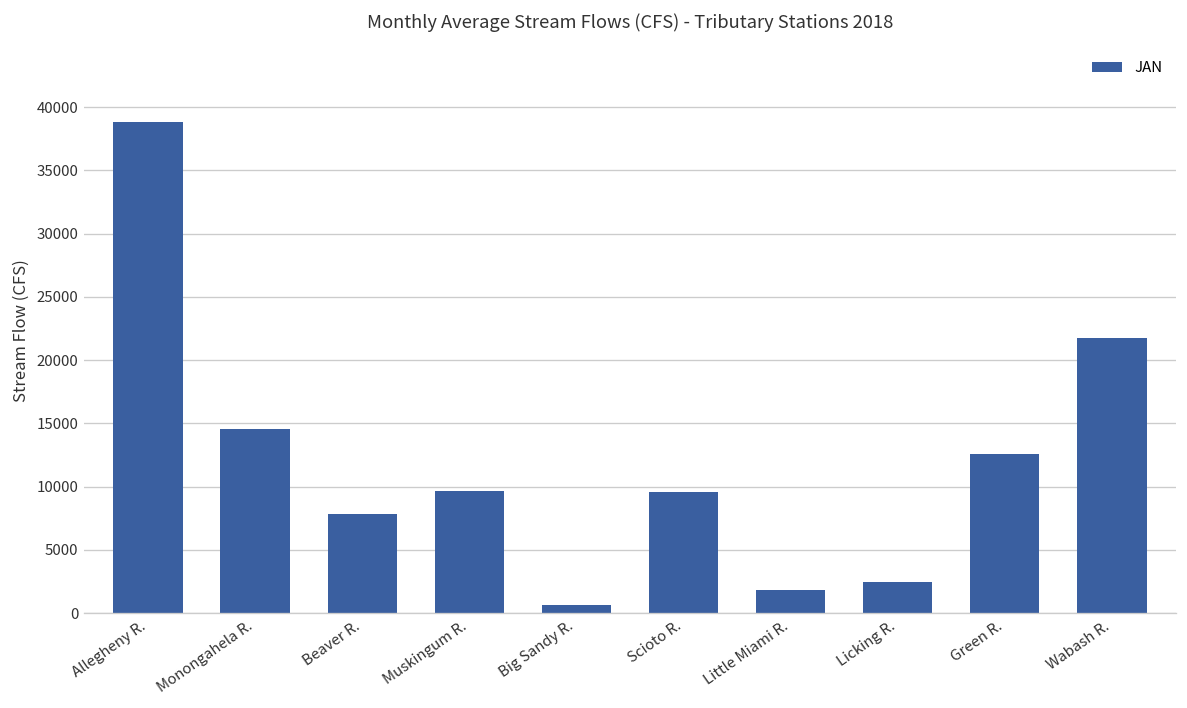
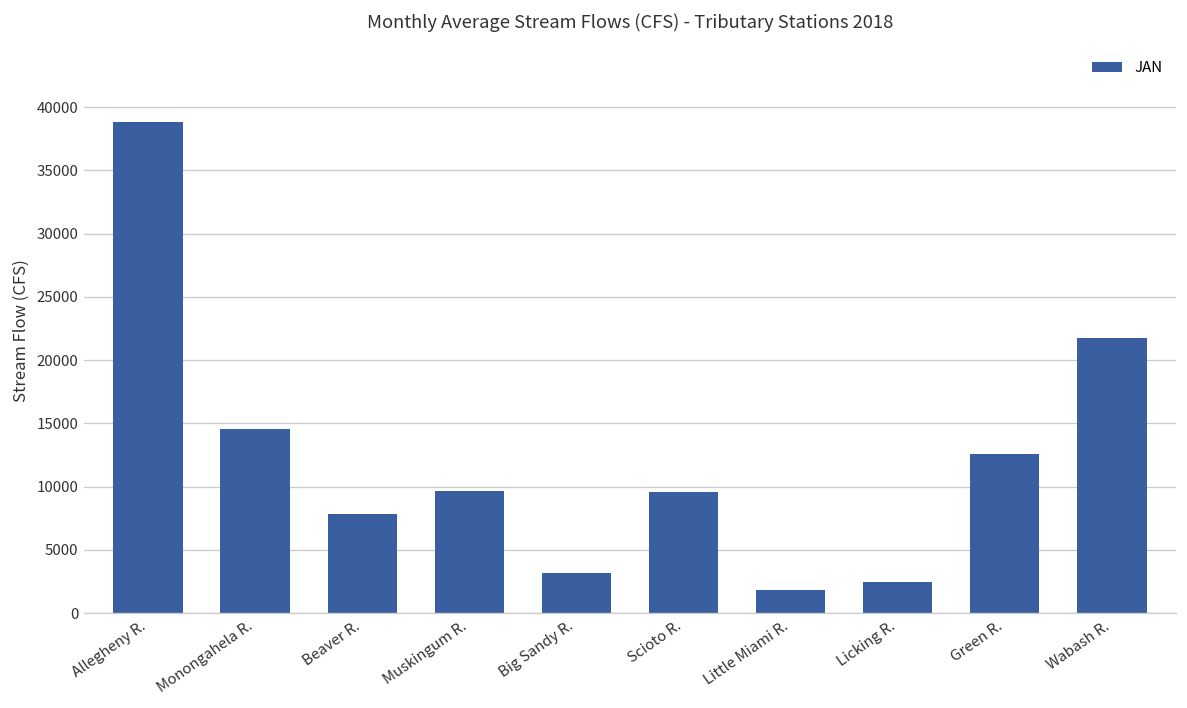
Big Sandy R.: 600 -> 3200
